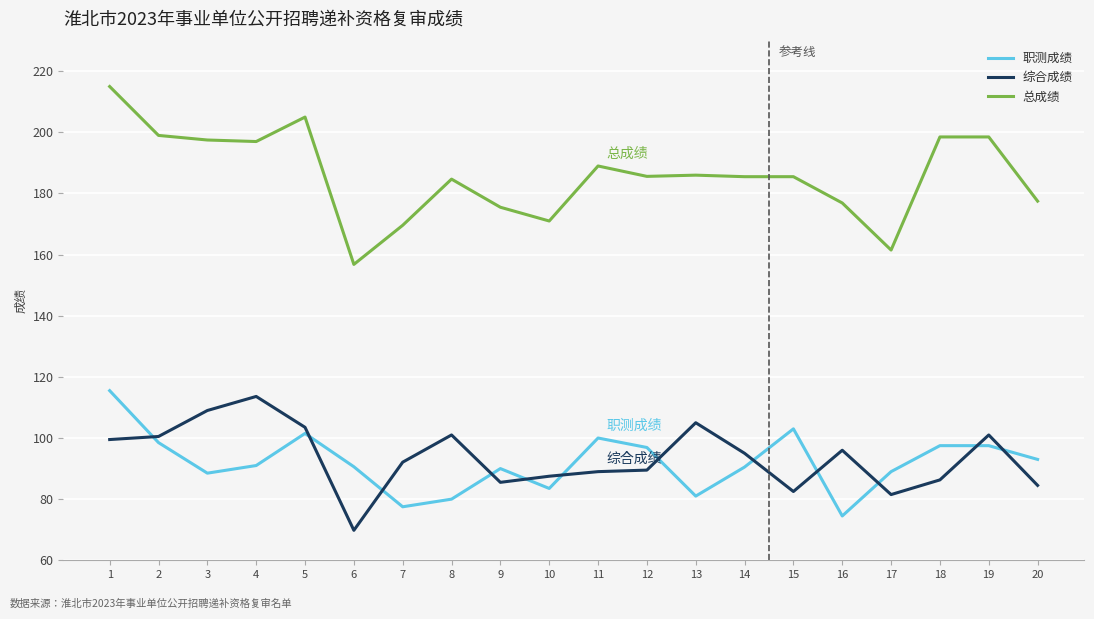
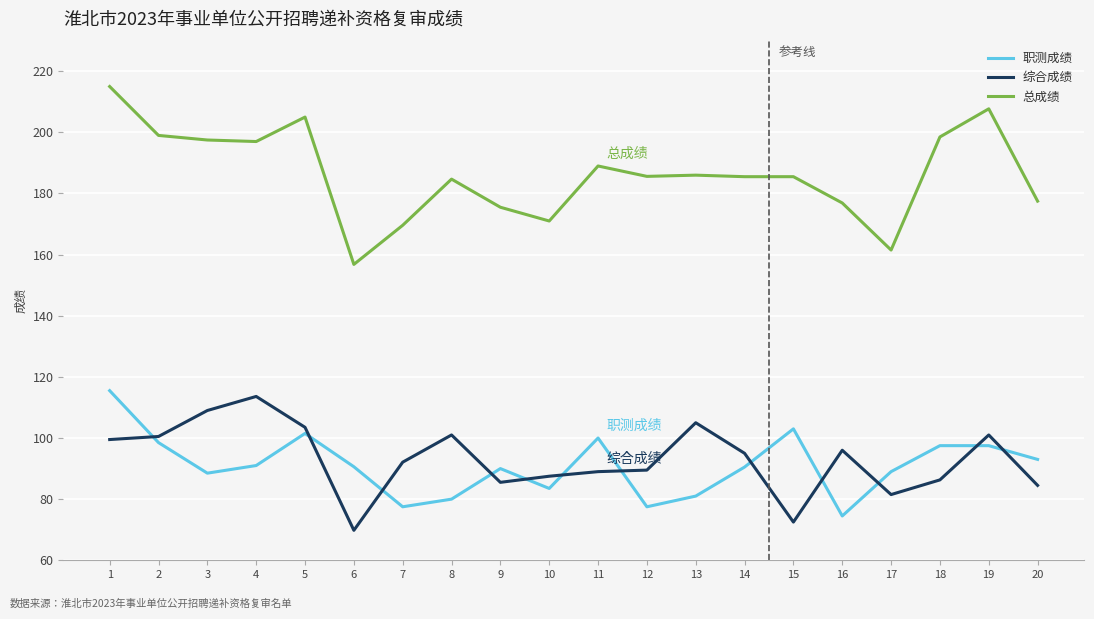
职测成绩, 12: 97 -> 78
综合成绩, 15: 83 -> 73
总成绩, 19: 199 -> 208
